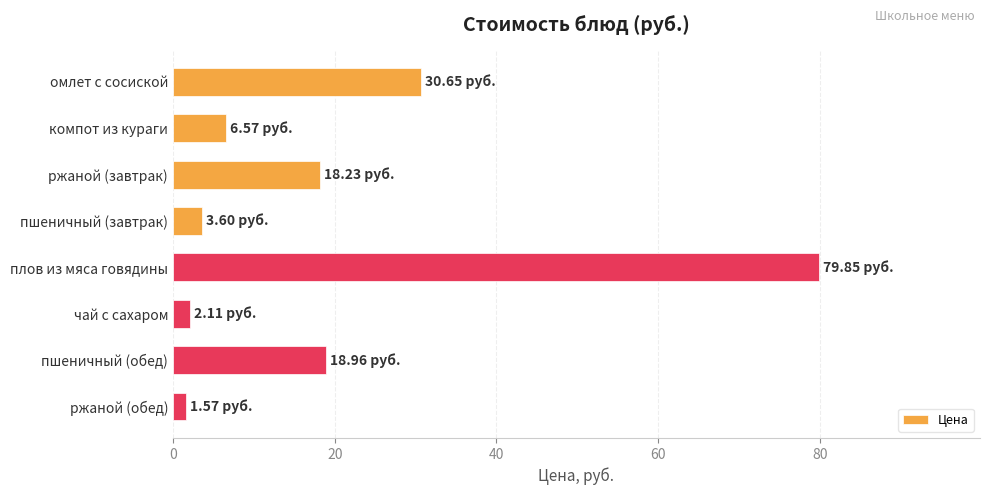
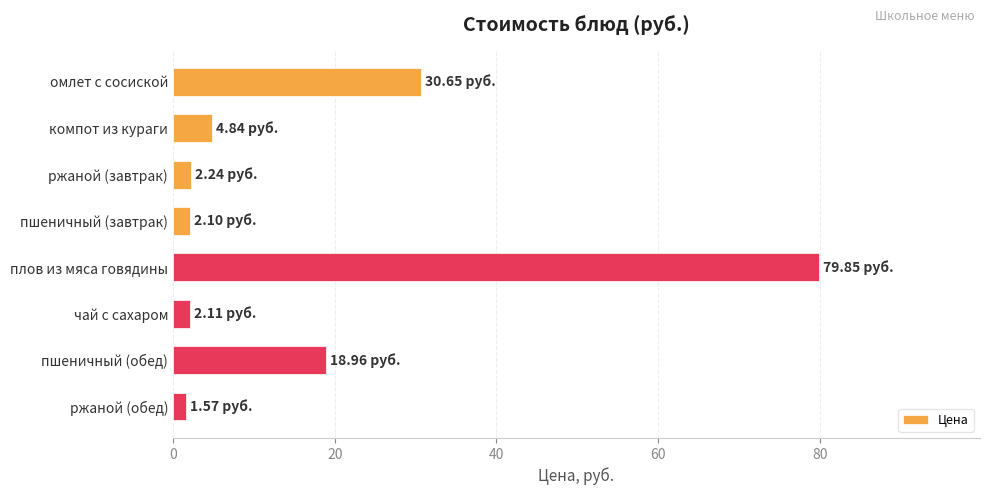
компот из кураги: 6.57 -> 4.84
ржаной (завтрак): 18.23 -> 2.24
пшеничный (завтрак): 3.60 -> 2.10
